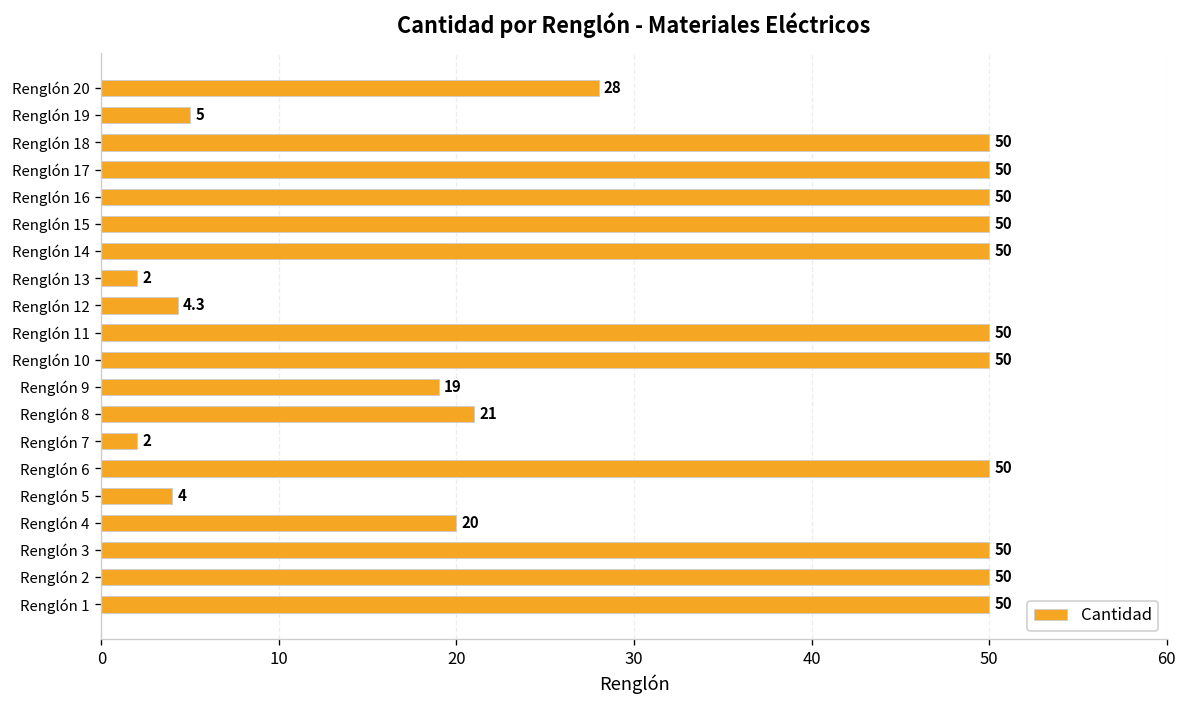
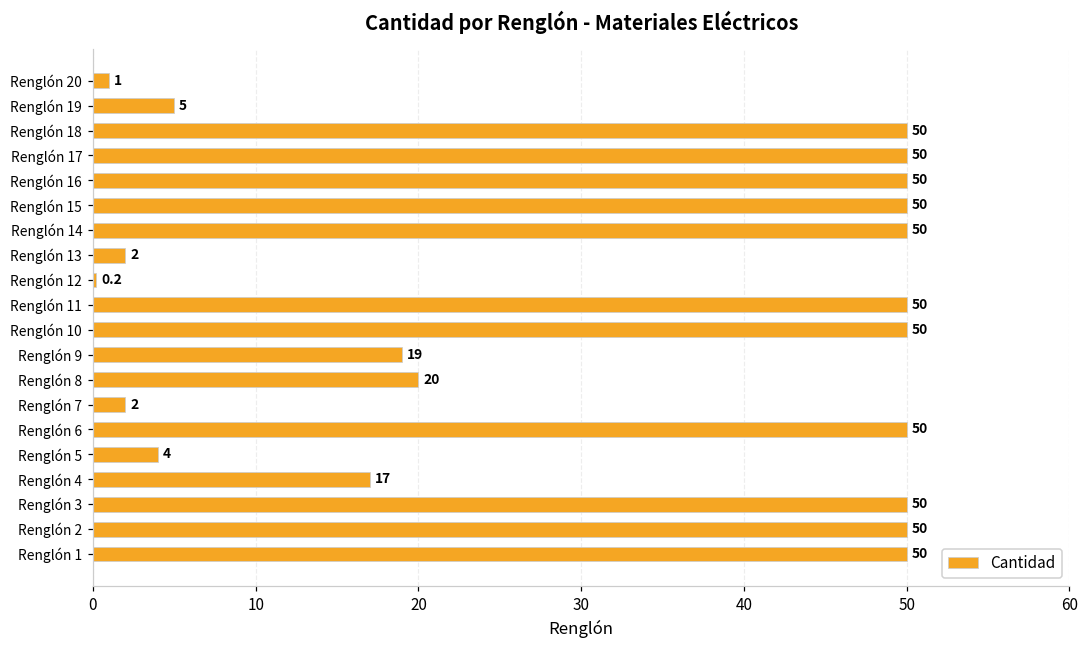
Renglón 20: 28 -> 1
Renglón 12: 4.3 -> 0.2
Renglón 8: 21 -> 20
Renglón 4: 20 -> 17
